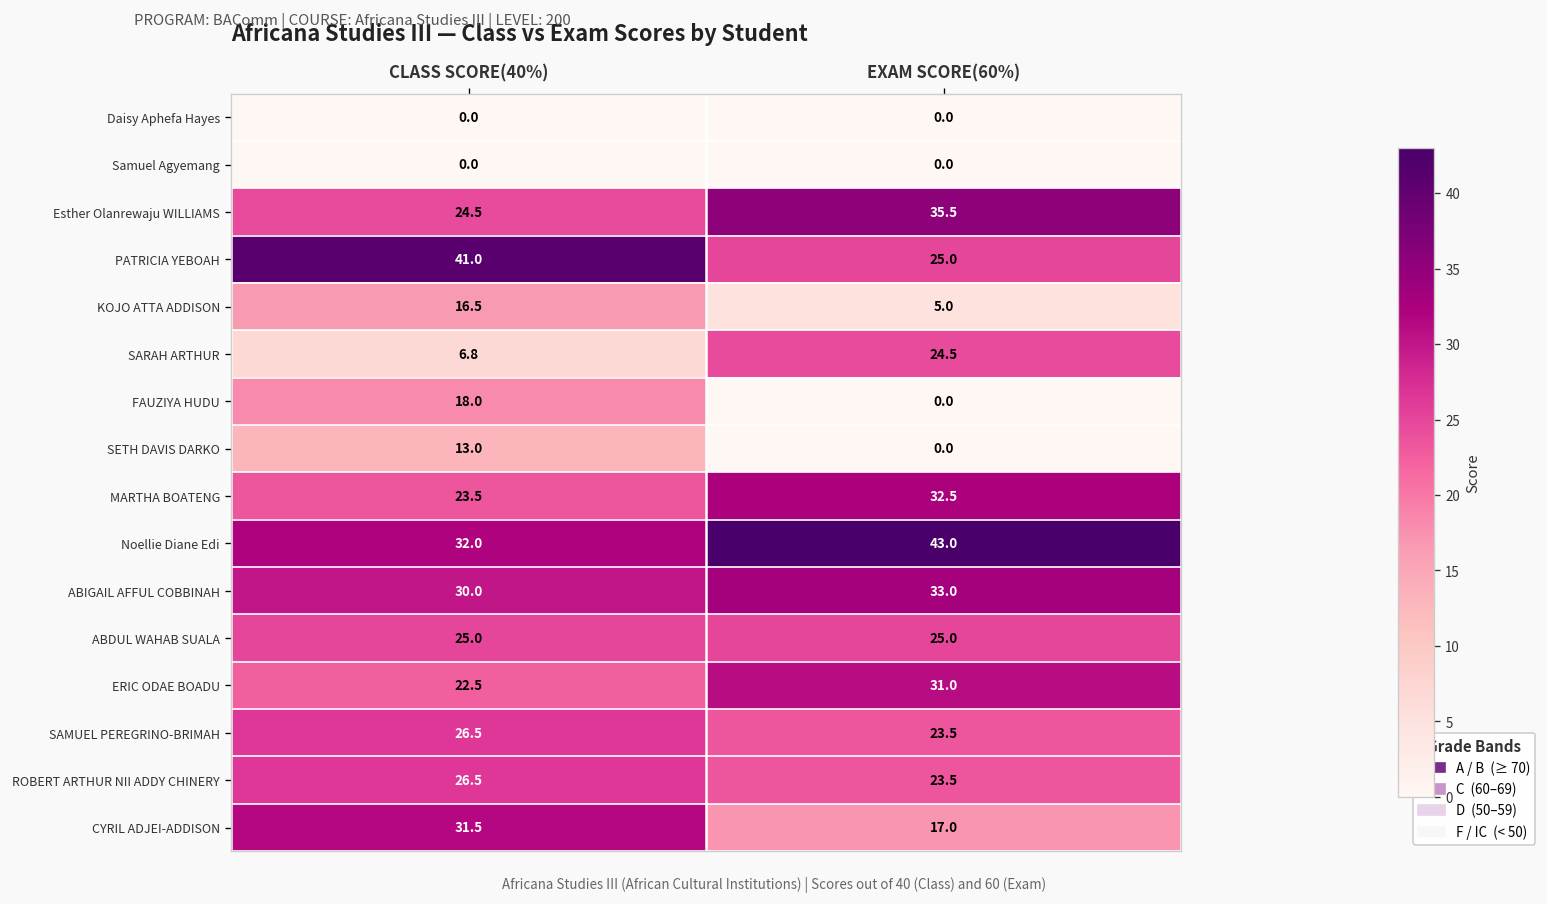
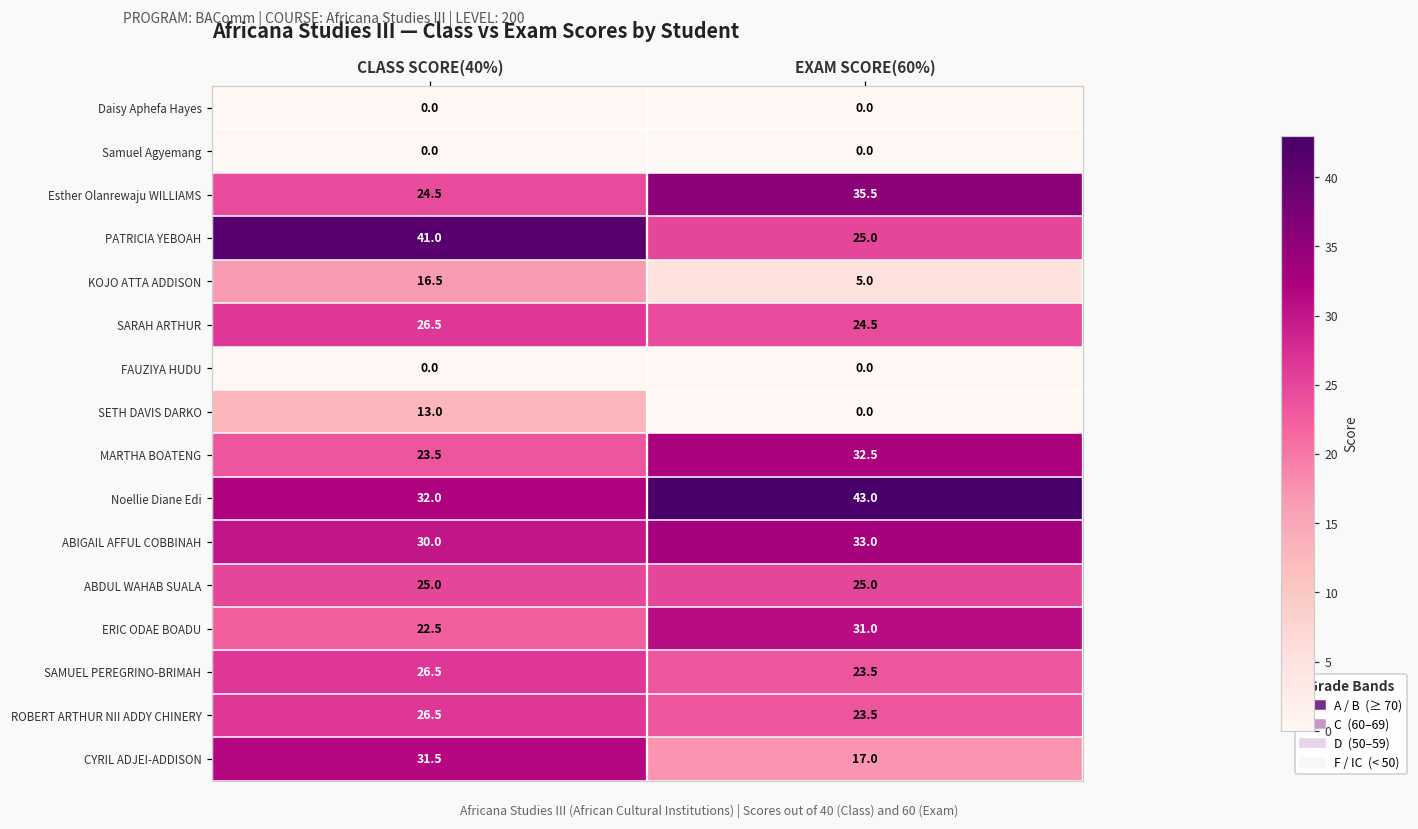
SARAH ARTHUR, CLASS SCORE(40%): 6.8 -> 26.5
FAUZIYA HUDU, CLASS SCORE(40%): 18.0 -> 0.0
